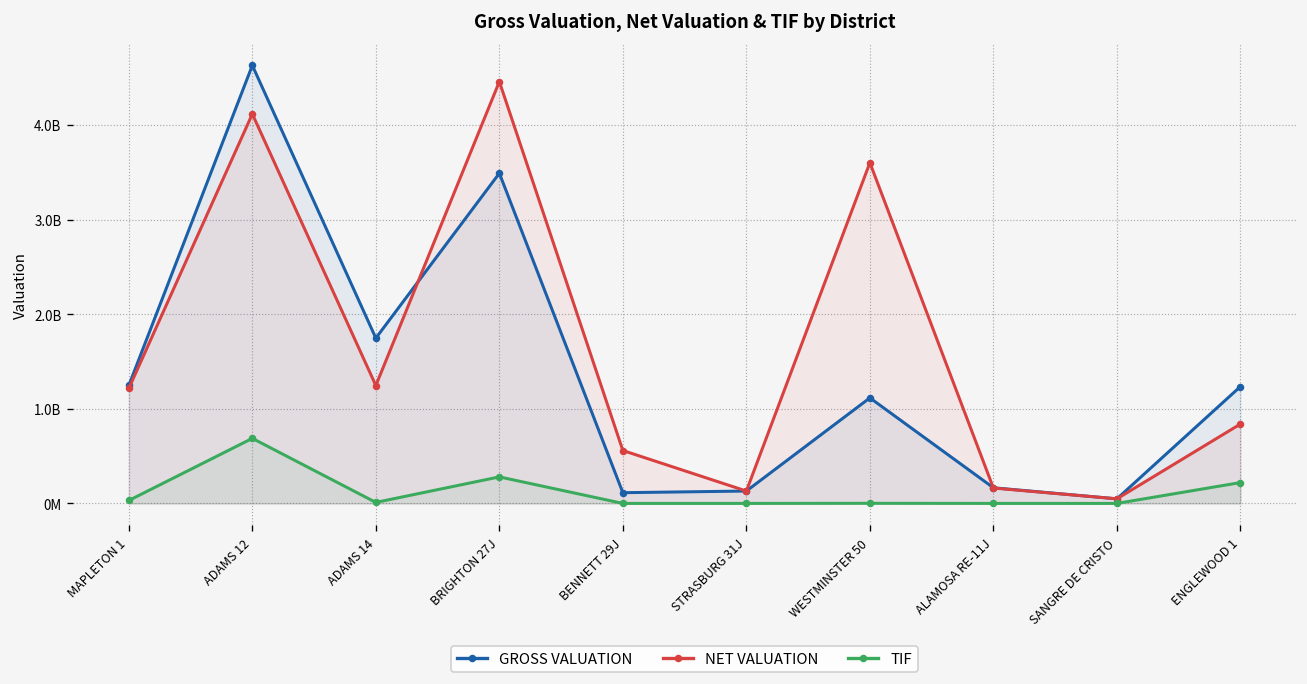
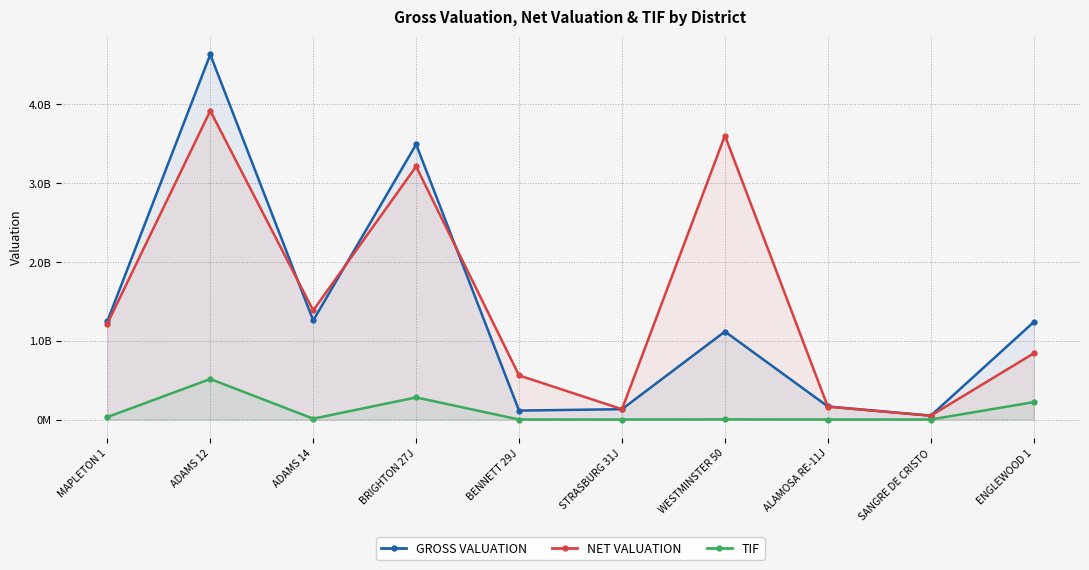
NET VALUATION, ADAMS 12: 4100000000 -> 3900000000
TIF, ADAMS 12: 700000000 -> 500000000
GROSS VALUATION, ADAMS 14: 1700000000 -> 1300000000
NET VALUATION, ADAMS 14: 1200000000 -> 1400000000
NET VALUATION, BRIGHTON 27J: 4500000000 -> 3200000000
